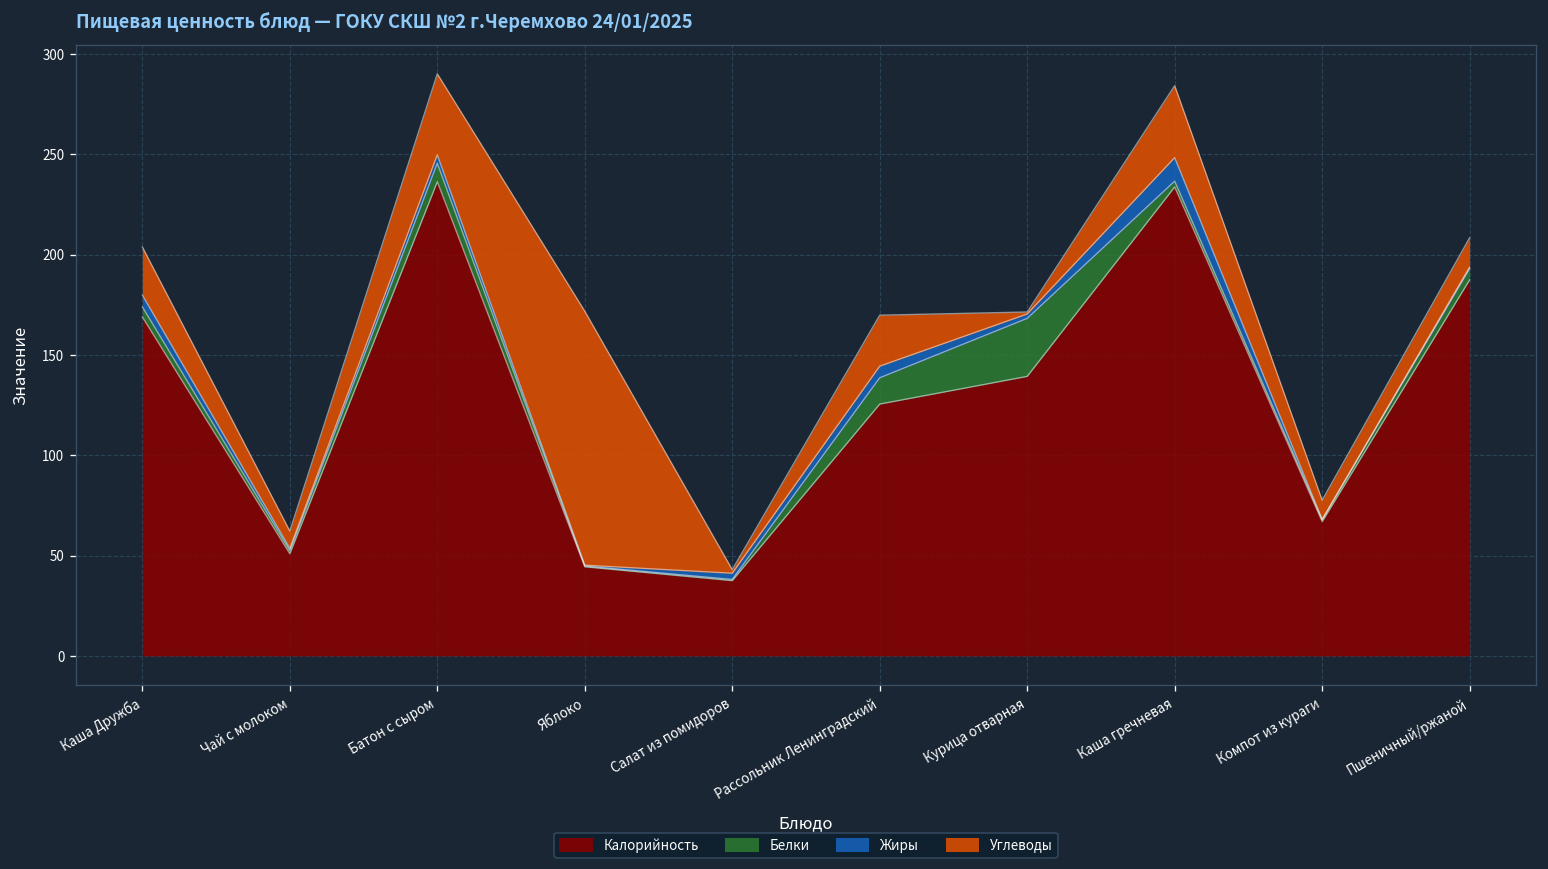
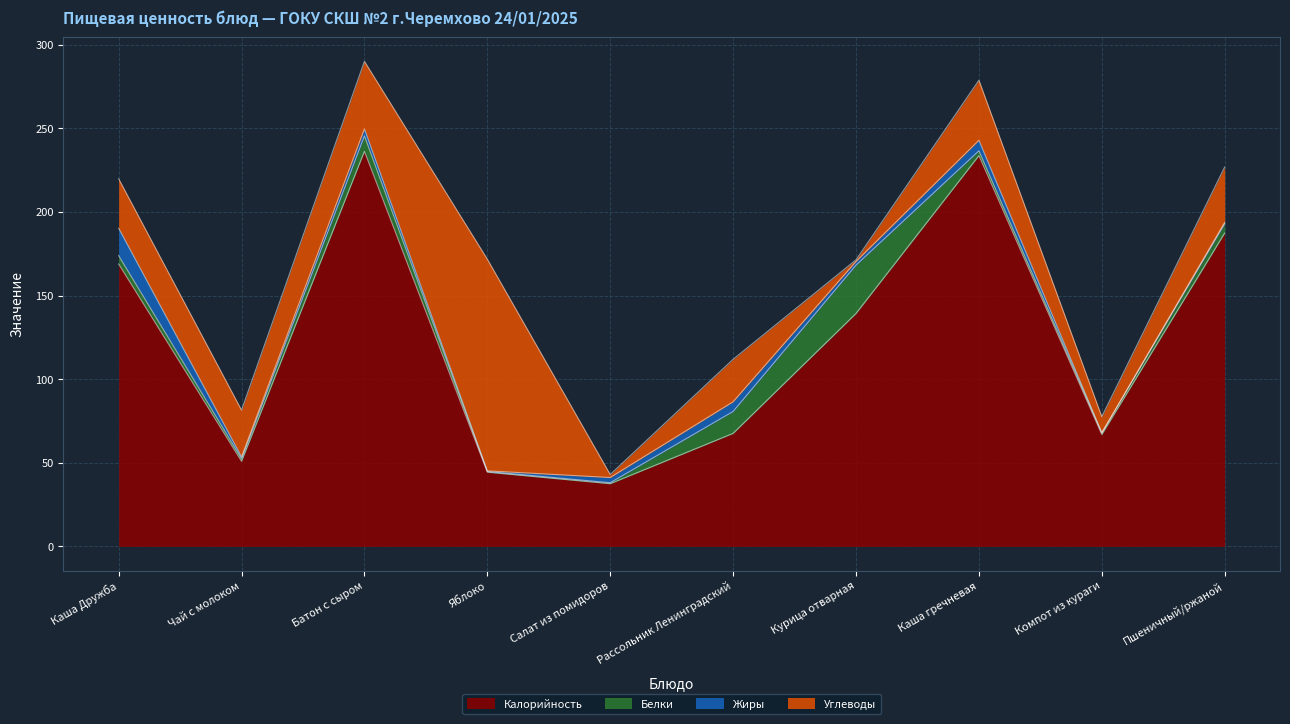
Жиры, Каша Дружба: 6 -> 16
Углеводы, Каша Дружба: 24 -> 30
Углеводы, Чай с молоком: 9 -> 28
Калорийность, Рассольник Ленинградский: 126 -> 68
Жиры, Каша гречневая: 12 -> 6
Углеводы, Пшеничный/ржаной: 15 -> 33
